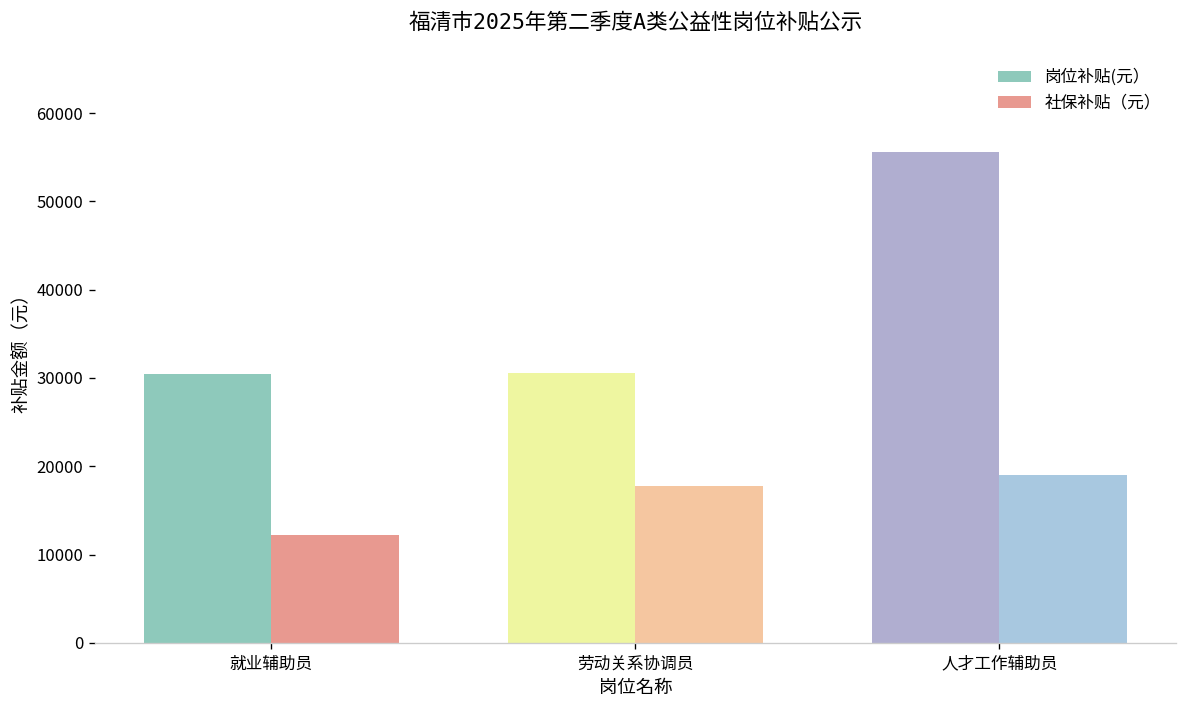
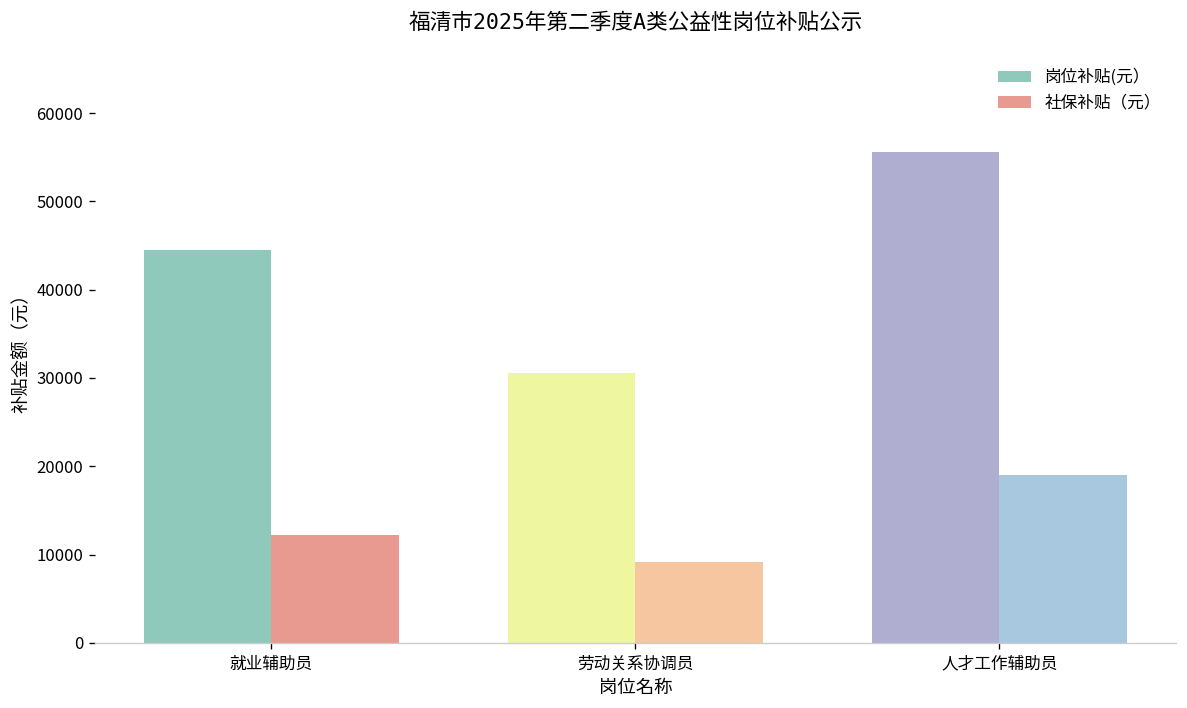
岗位补贴(元）, 就业辅助员: 30000 -> 44000
社保补贴（元）, 劳动关系协调员: 18000 -> 9000
